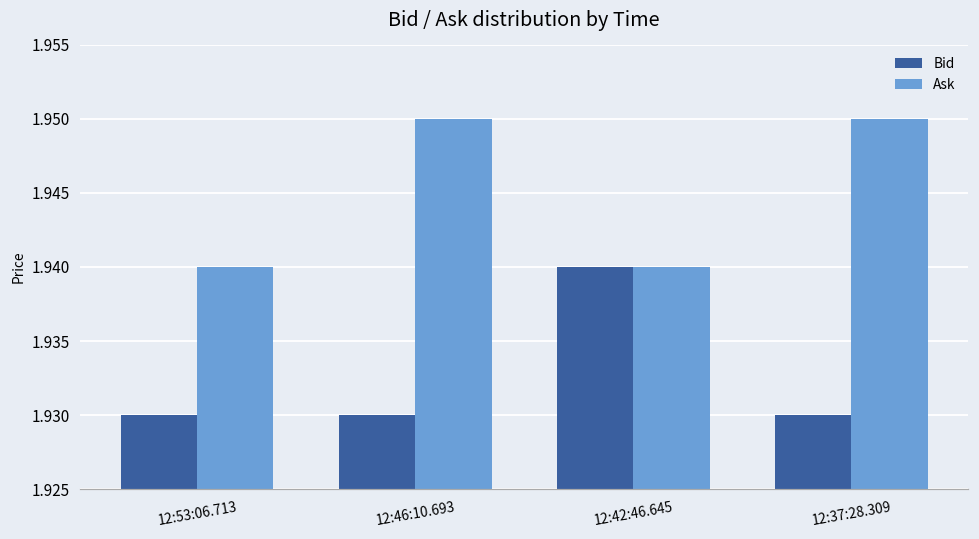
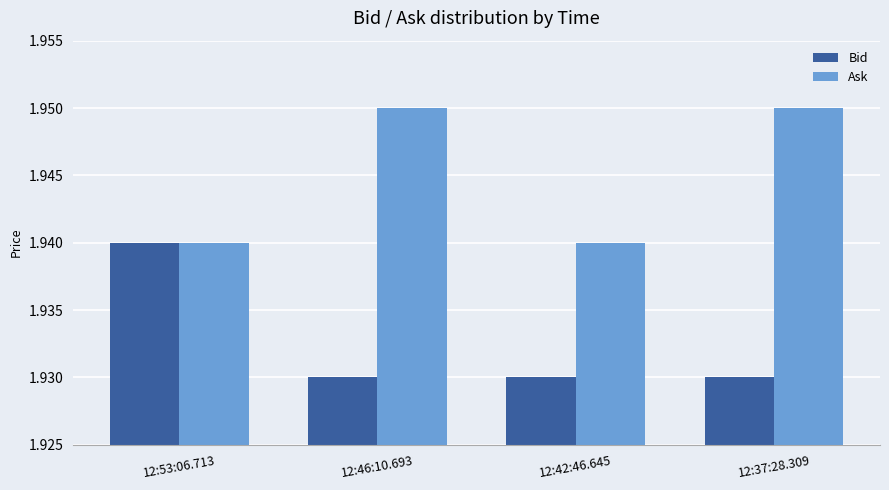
Bid, 12:53:06.713: 1.93 -> 1.94
Bid, 12:42:46.645: 1.94 -> 1.93
